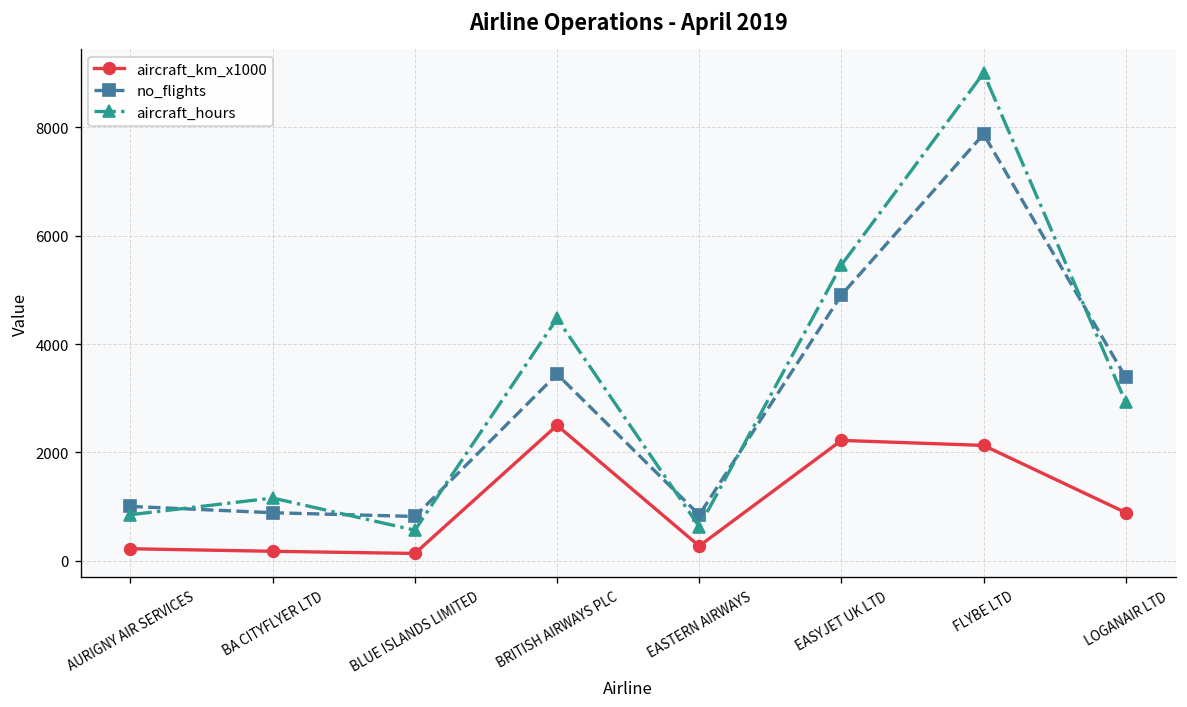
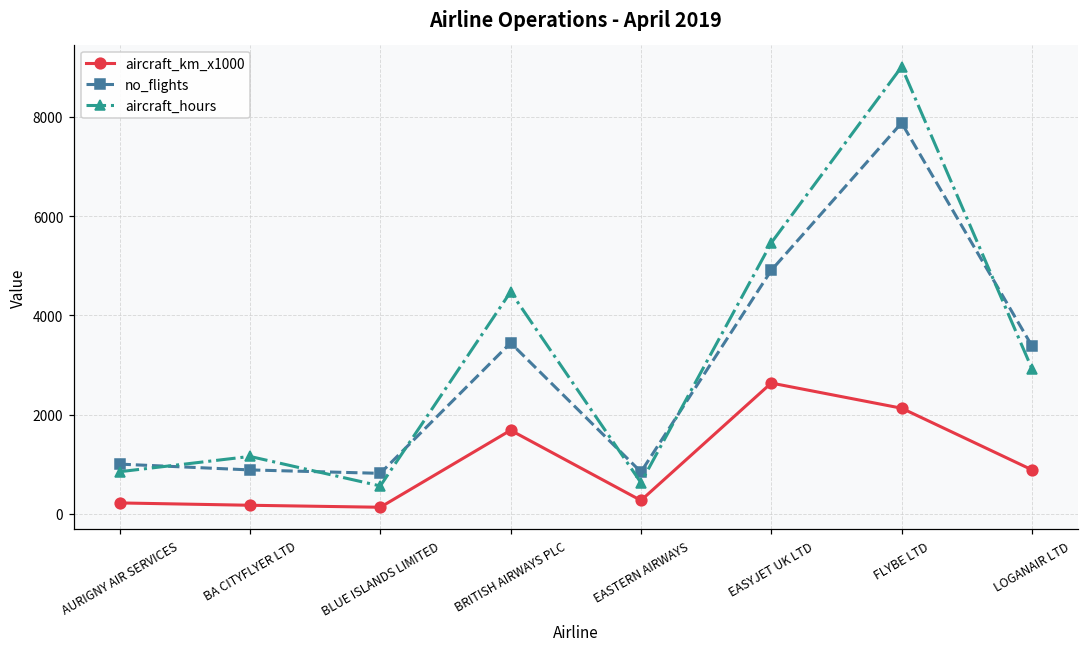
aircraft_km_x1000, BRITISH AIRWAYS PLC: 2500 -> 1700
aircraft_km_x1000, EASYJET UK LTD: 2200 -> 2600
